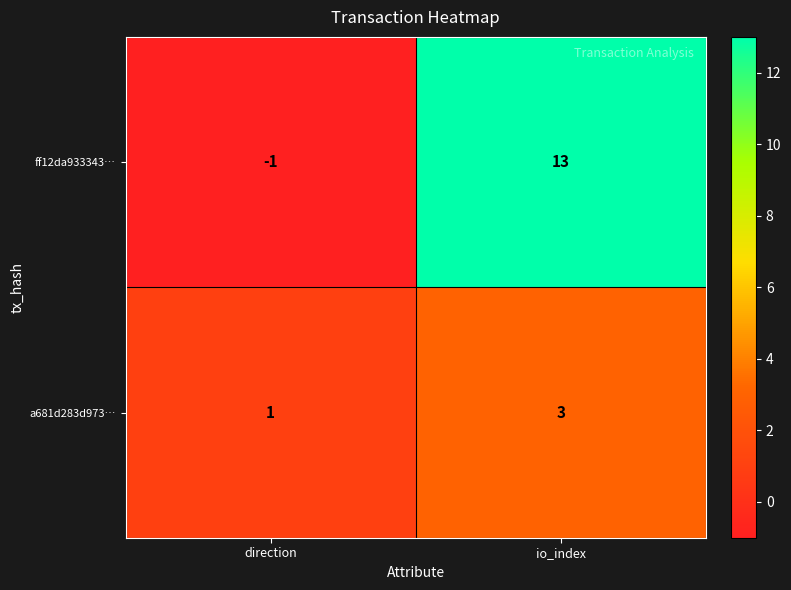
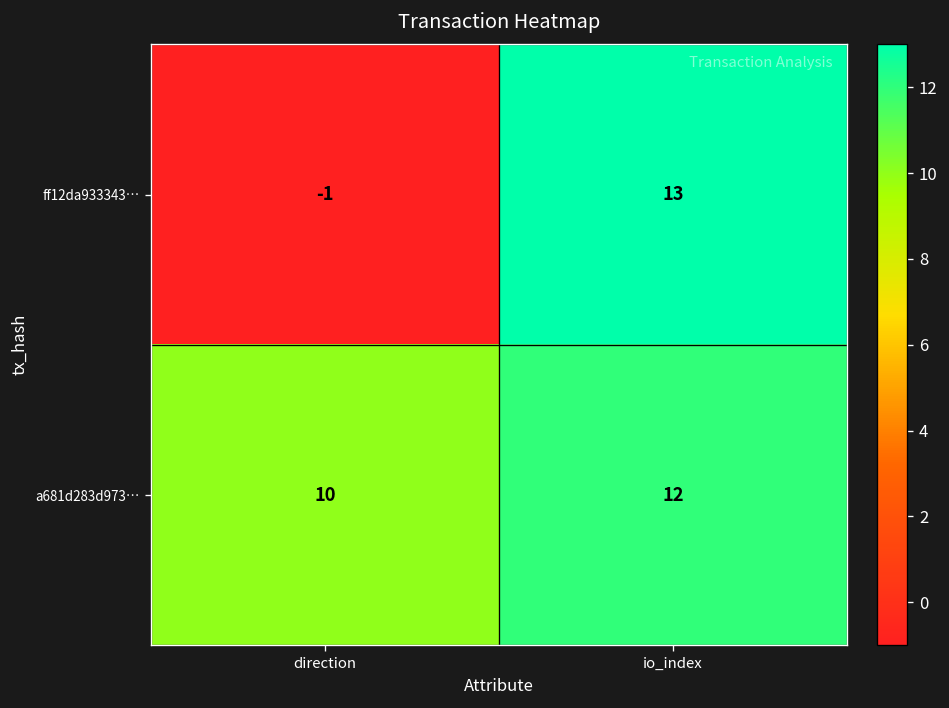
a681d283d973…, direction: 1 -> 10
a681d283d973…, io_index: 3 -> 12
